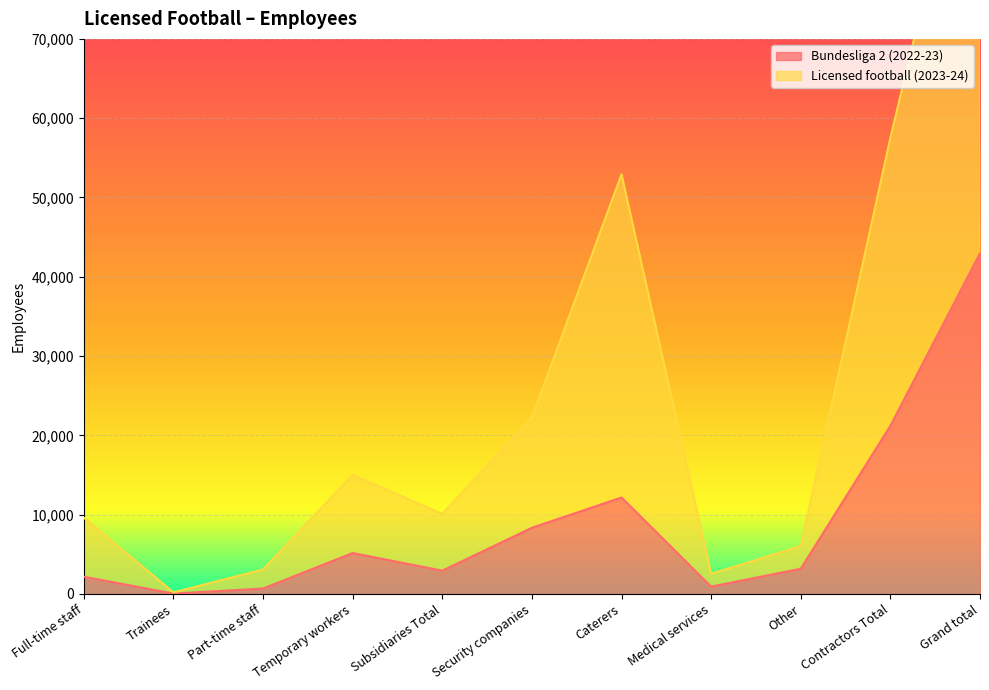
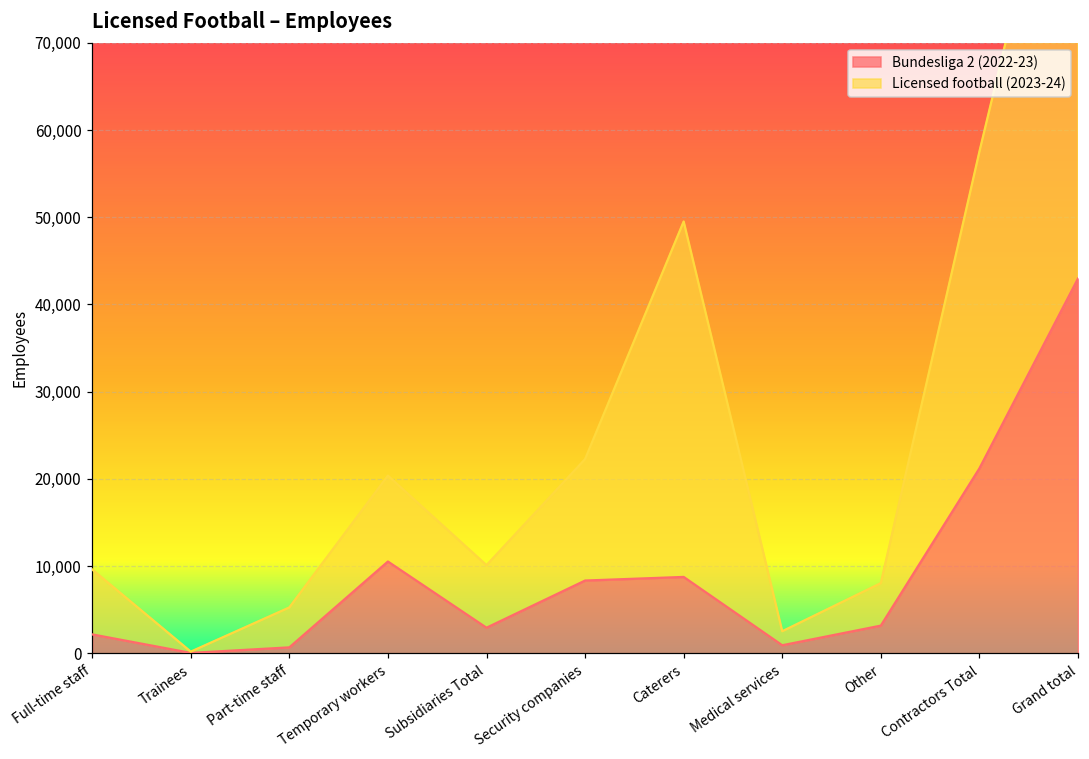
Licensed football (2023-24), Part-time staff: 2,000 -> 5,000
Bundesliga 2 (2022-23), Temporary workers: 5,000 -> 11,000
Bundesliga 2 (2022-23), Caterers: 12,000 -> 9,000
Licensed football (2023-24), Other: 3,000 -> 5,000
